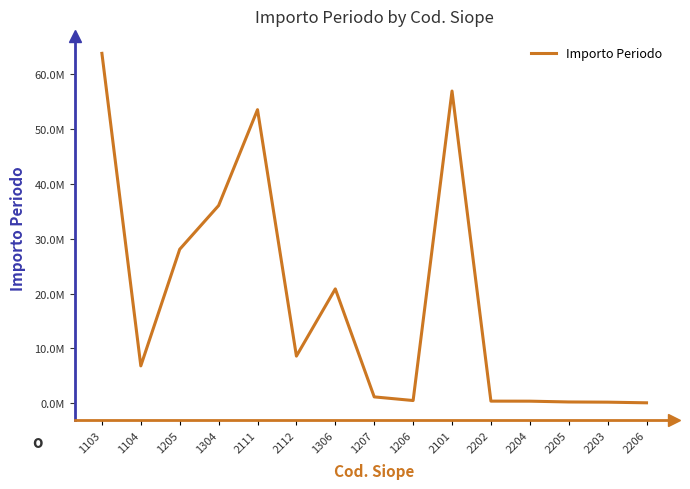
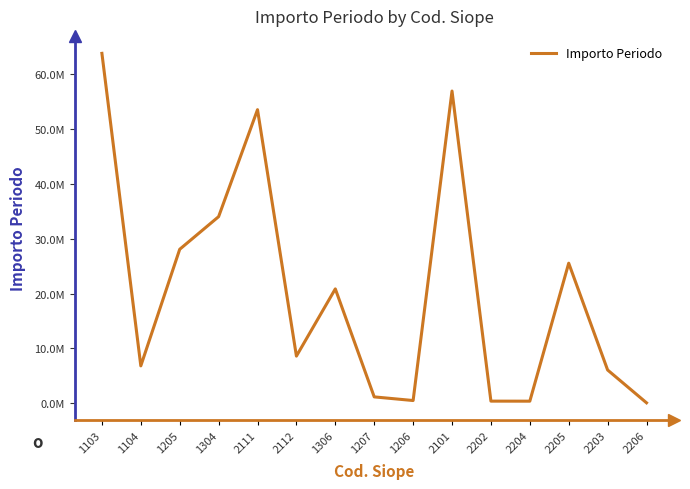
1304: 36000000 -> 34000000
2205: 0 -> 26000000
2203: 0 -> 6000000
